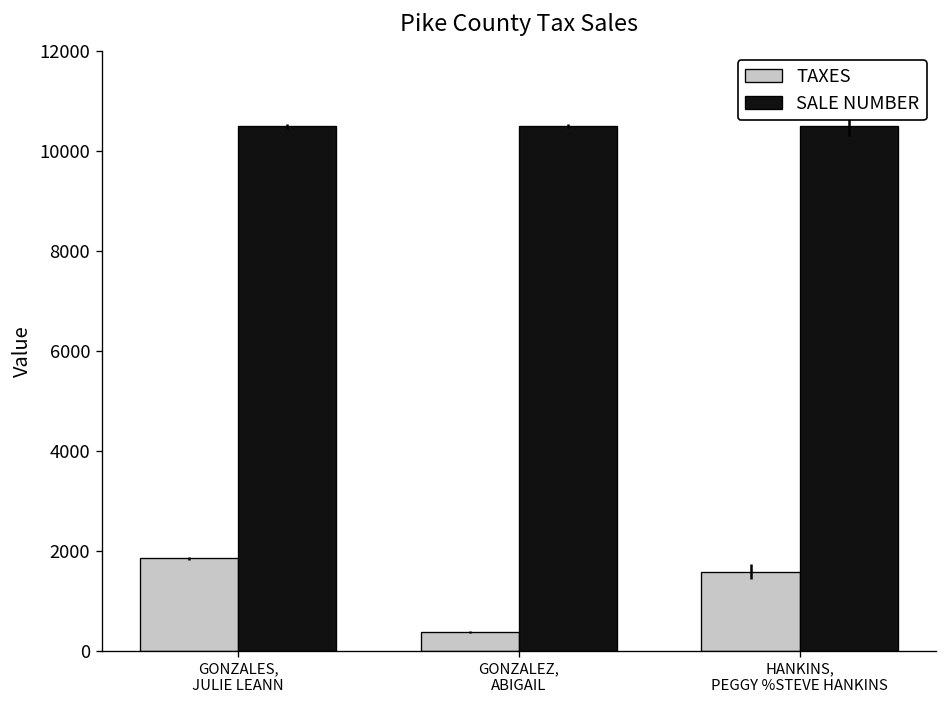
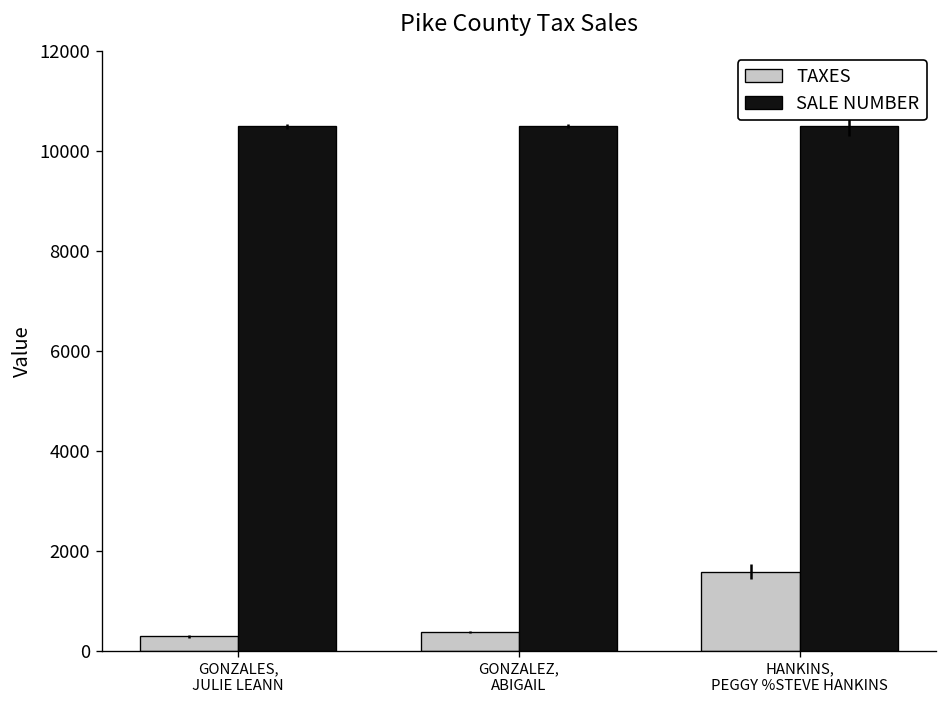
TAXES, GONZALES, JULIE LEANN: 1800 -> 300
